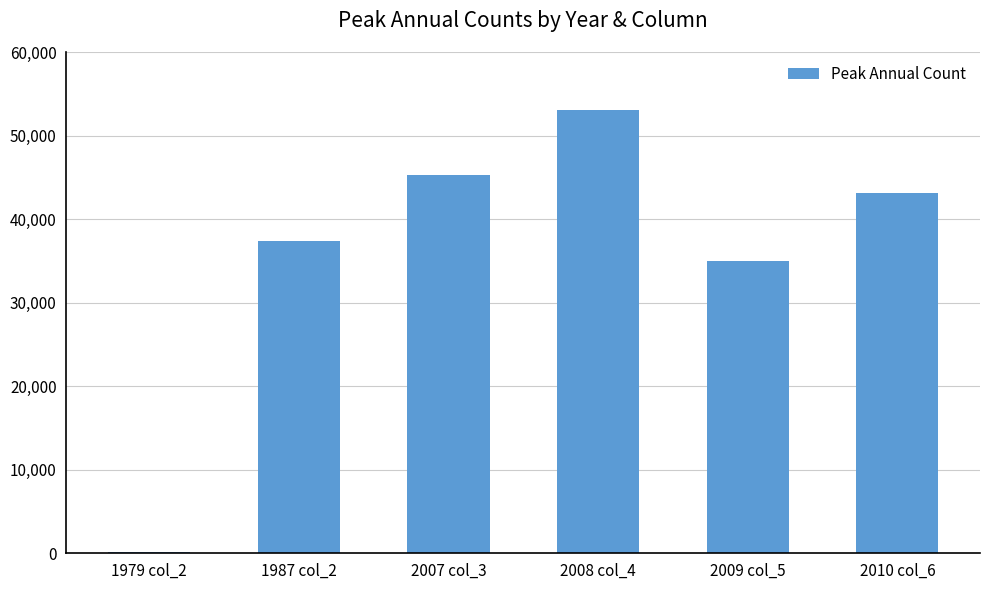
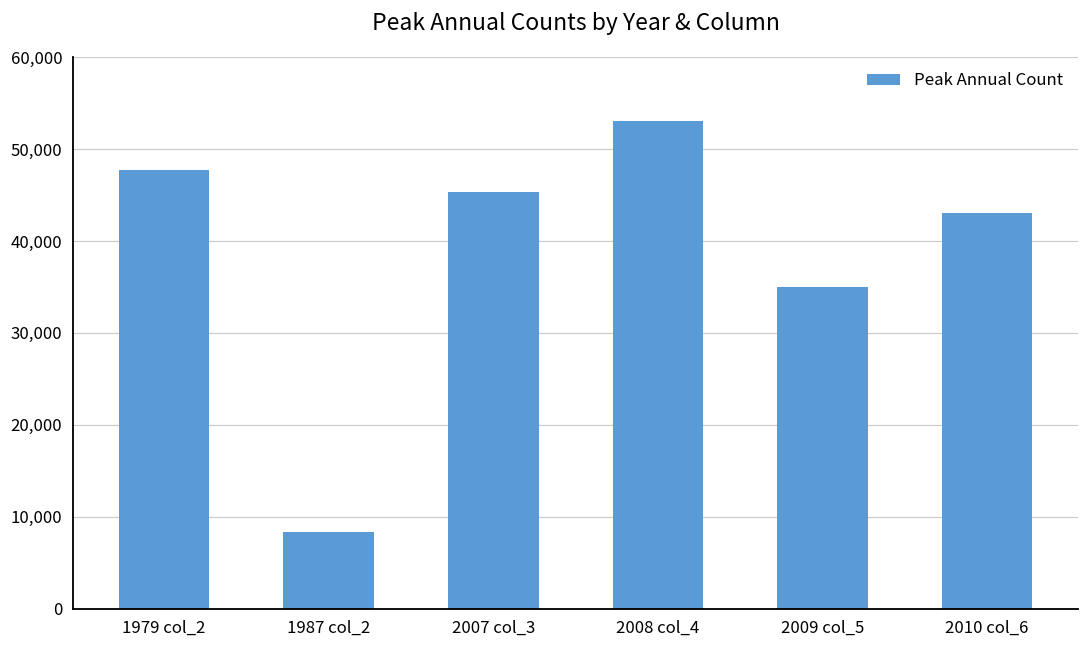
1979 col_2: 0 -> 48,000
1987 col_2: 37,000 -> 8,000
